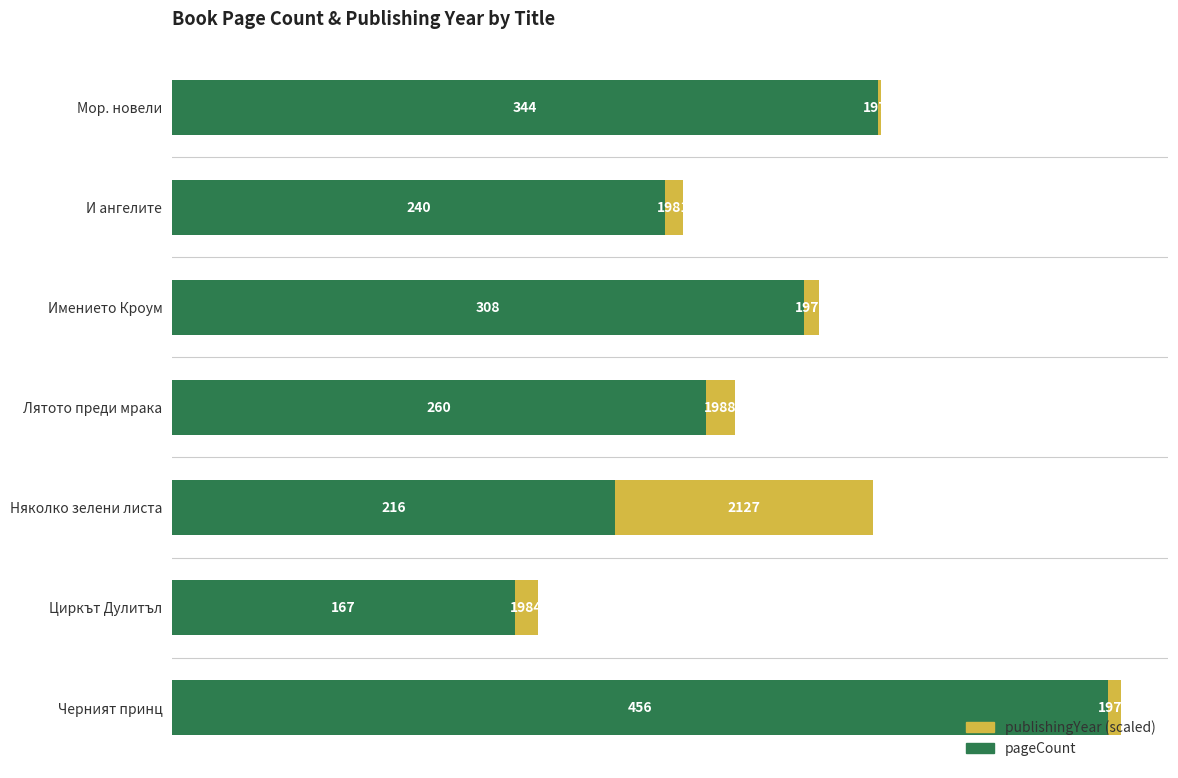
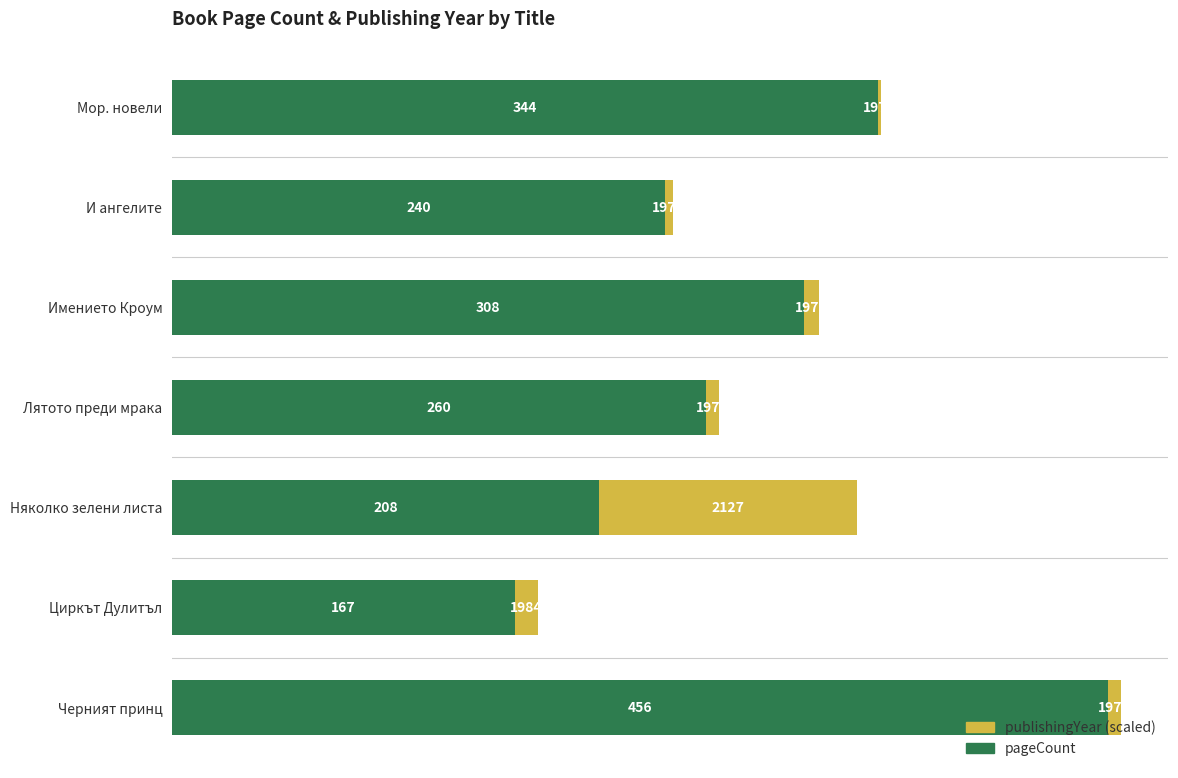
publishingYear (scaled), И ангелите: 1981 -> 1975
publishingYear (scaled), Лятото преди мрака: 1988 -> 1978
pageCount, Няколко зелени листа: 216 -> 208
